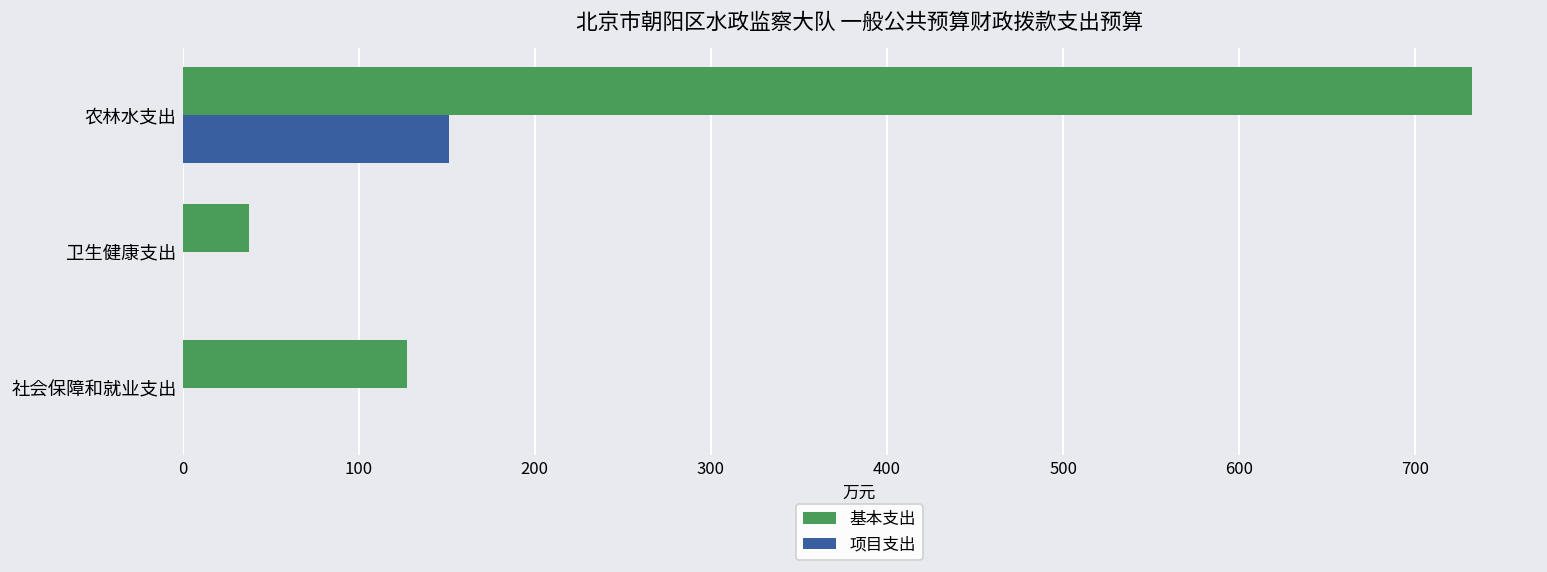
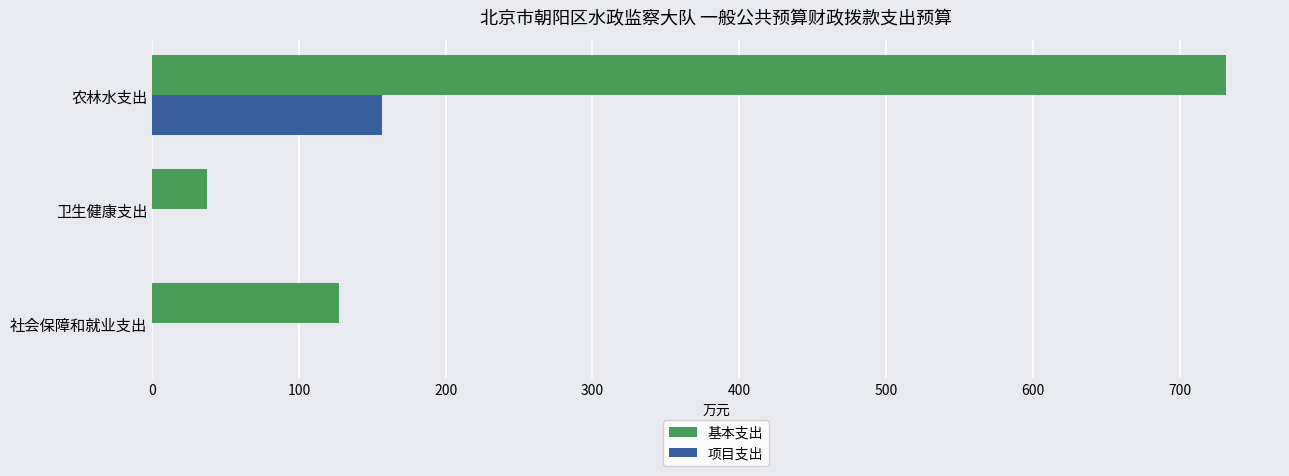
项目支出, 农林水支出: 151 -> 157
